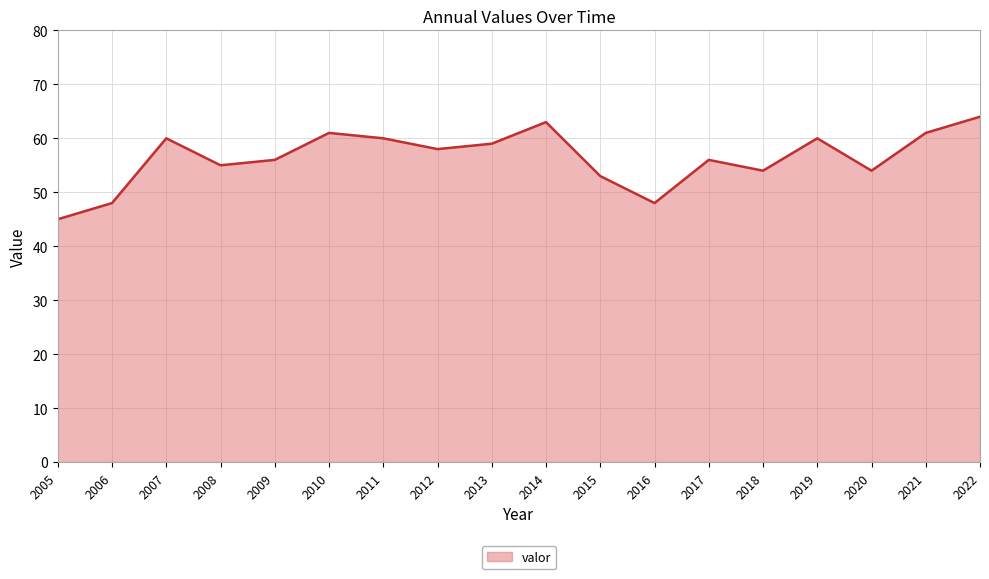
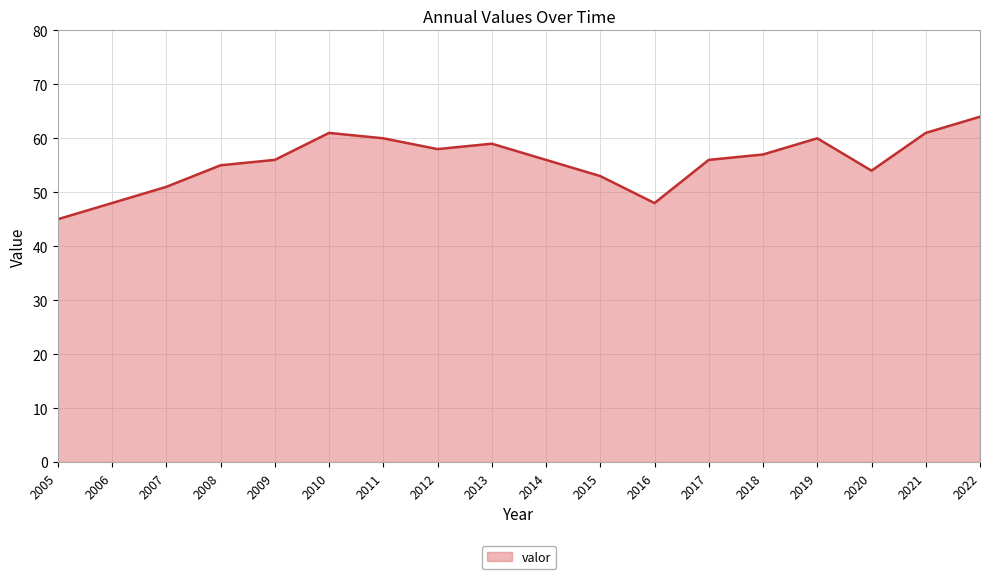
2007: 60 -> 51
2014: 63 -> 56
2018: 54 -> 57
